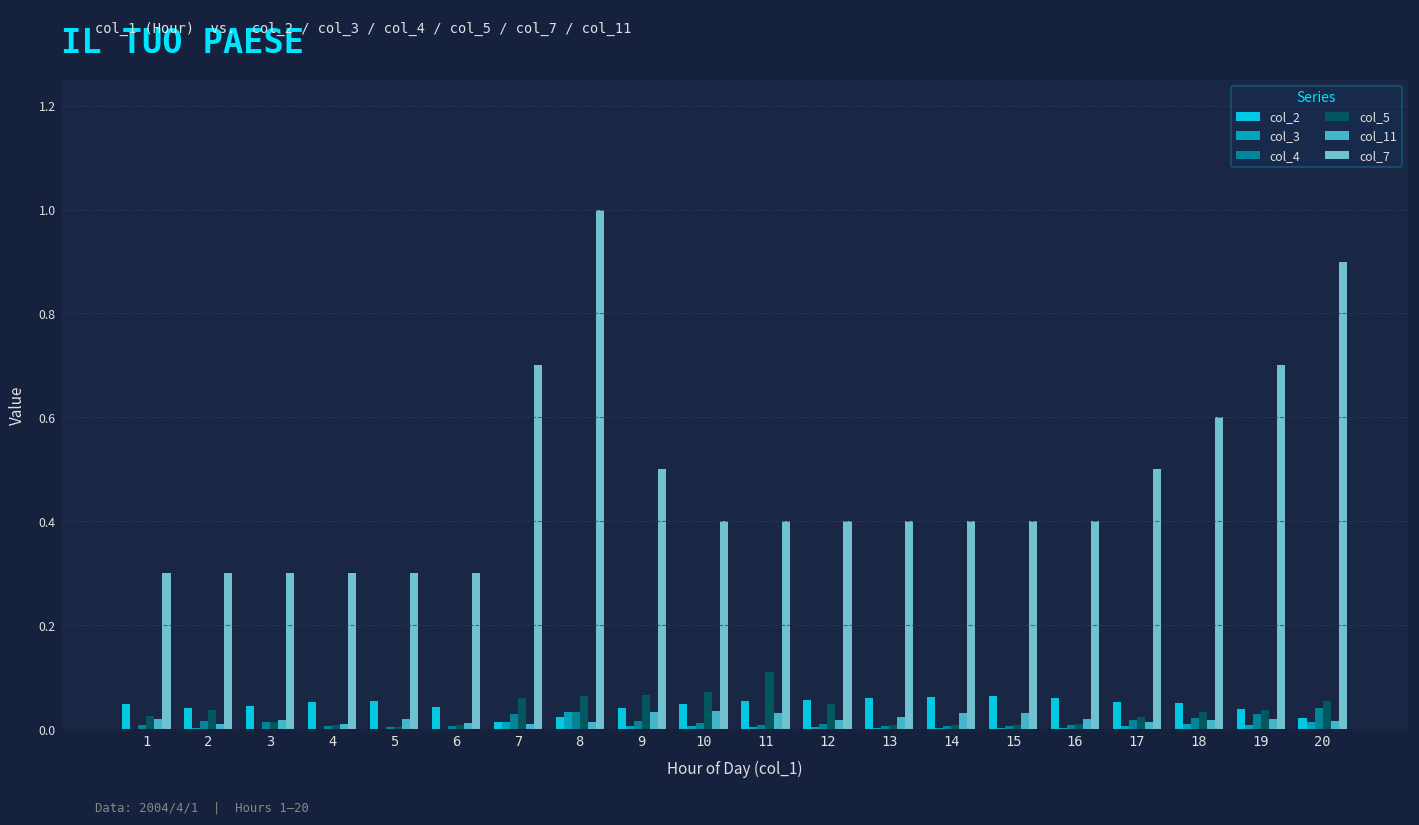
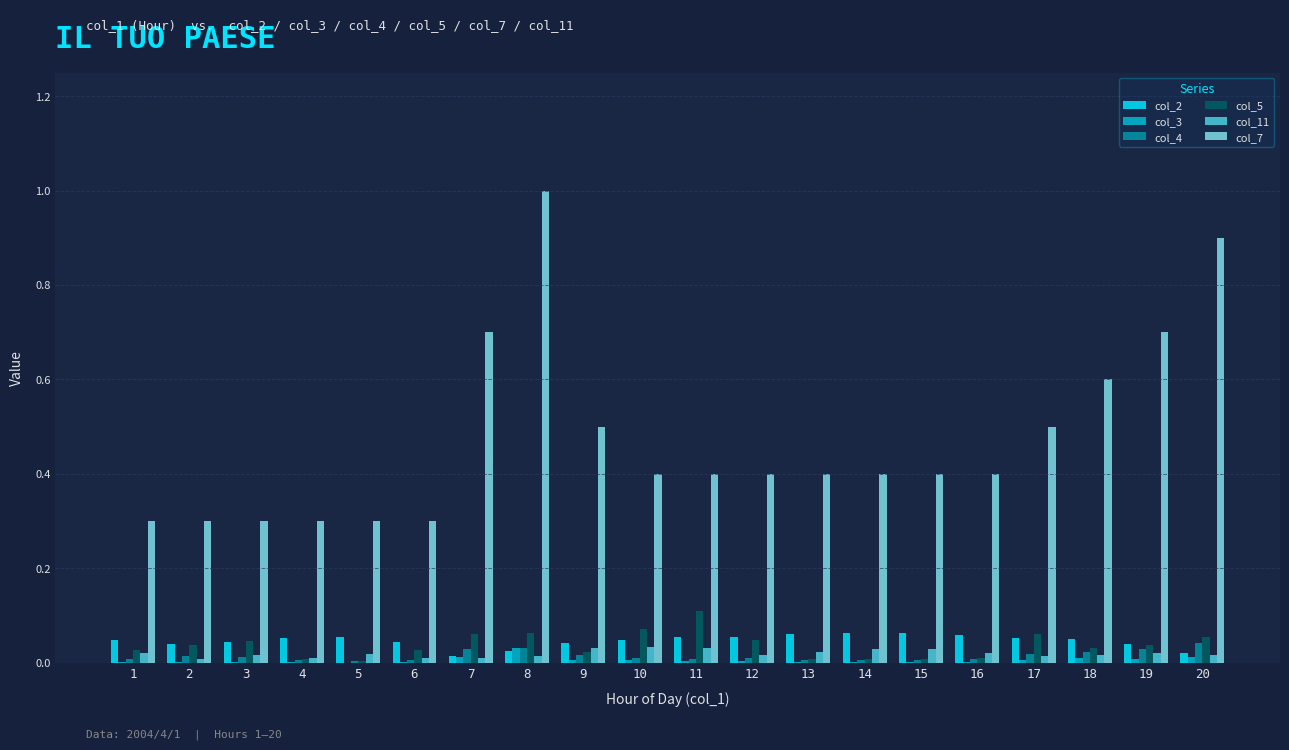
col_5, 3: 0.01 -> 0.05
col_5, 6: 0.01 -> 0.03
col_5, 9: 0.07 -> 0.02
col_5, 17: 0.02 -> 0.06
